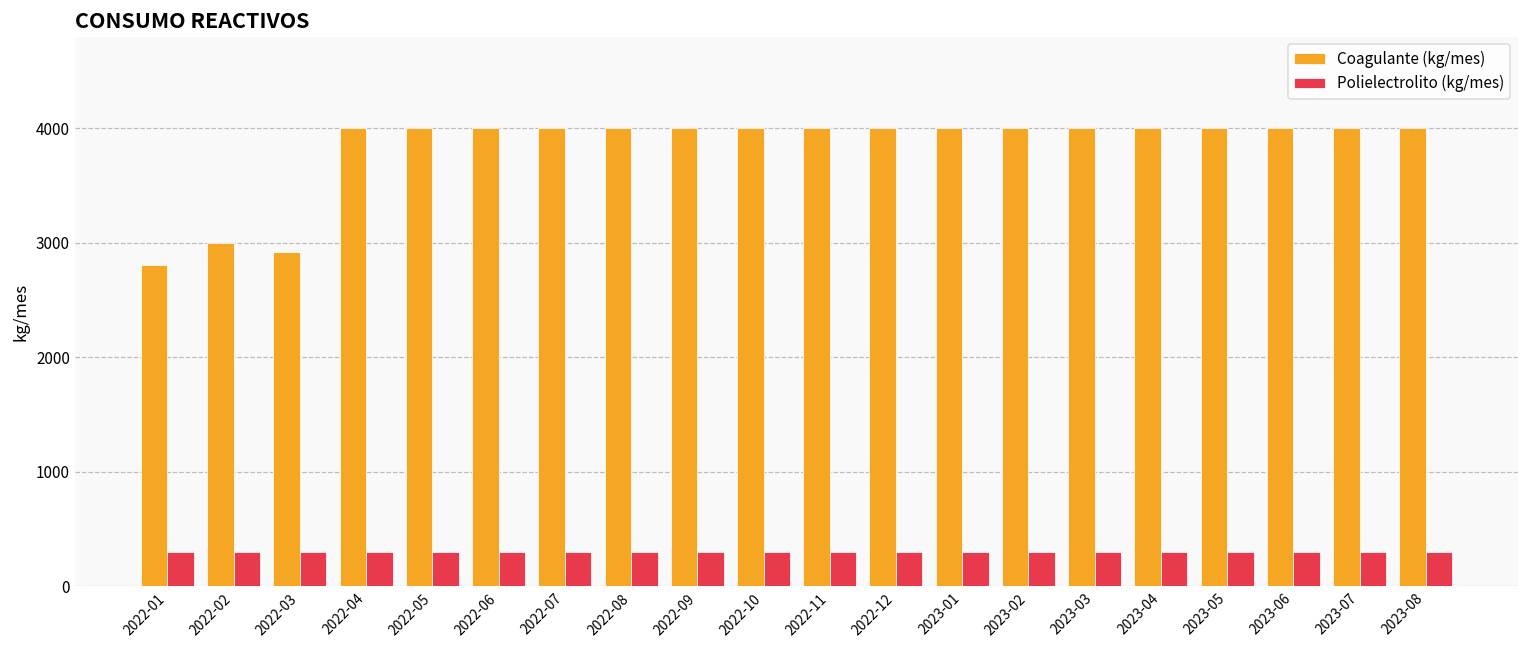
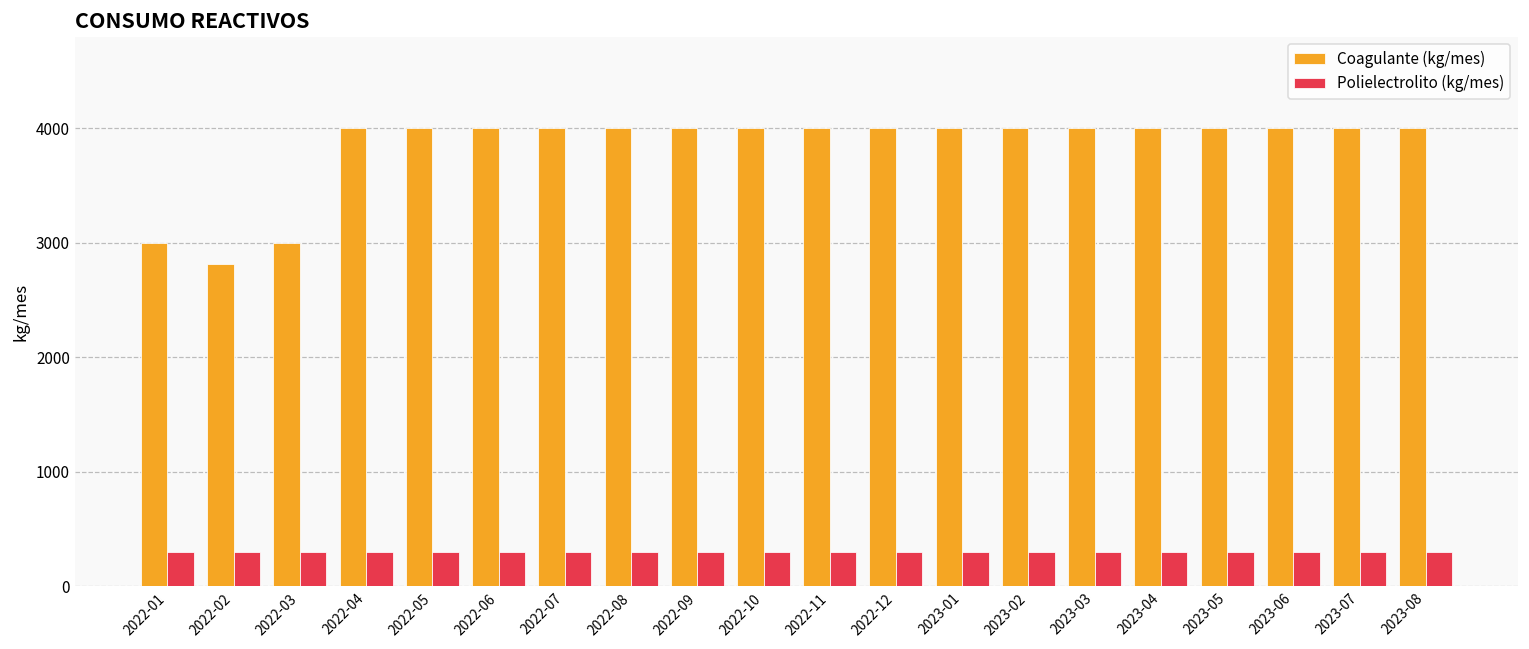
Coagulante (kg/mes), 2022-01: 2810 -> 3000
Coagulante (kg/mes), 2022-02: 3000 -> 2810
Coagulante (kg/mes), 2022-03: 2920 -> 3000
